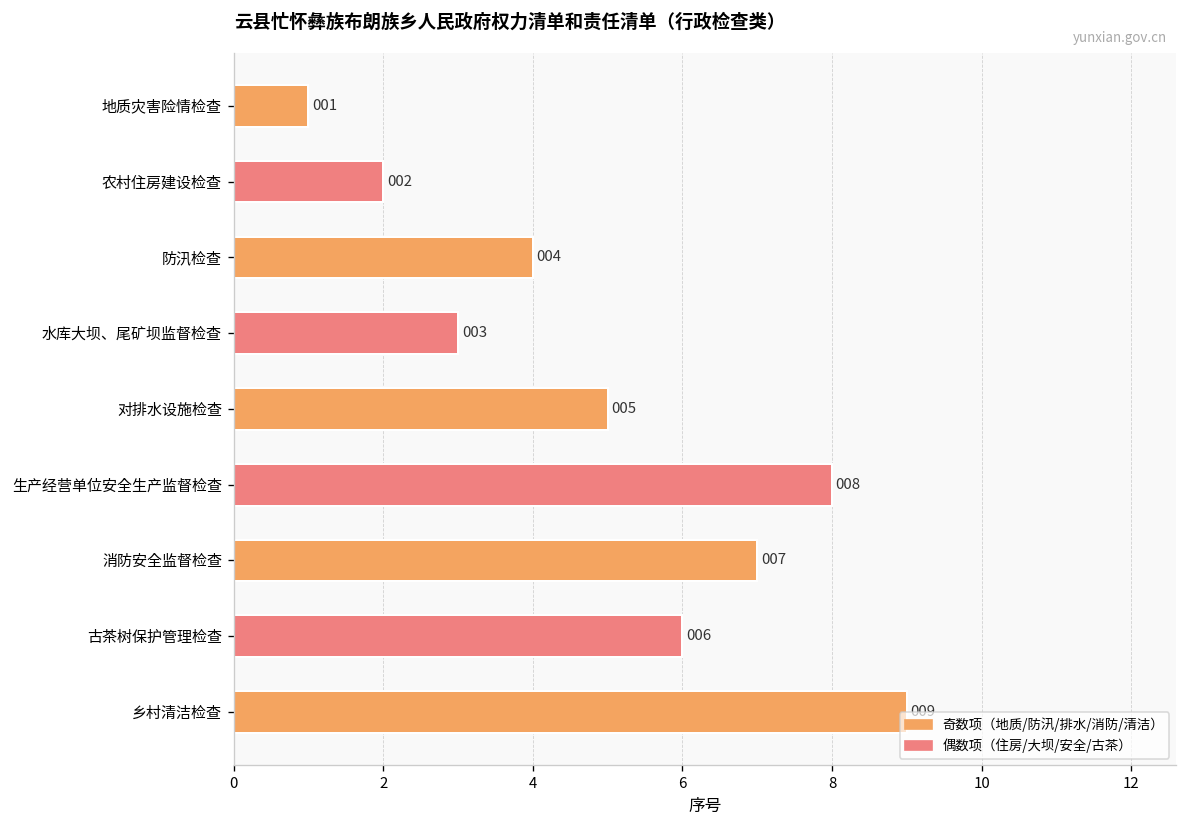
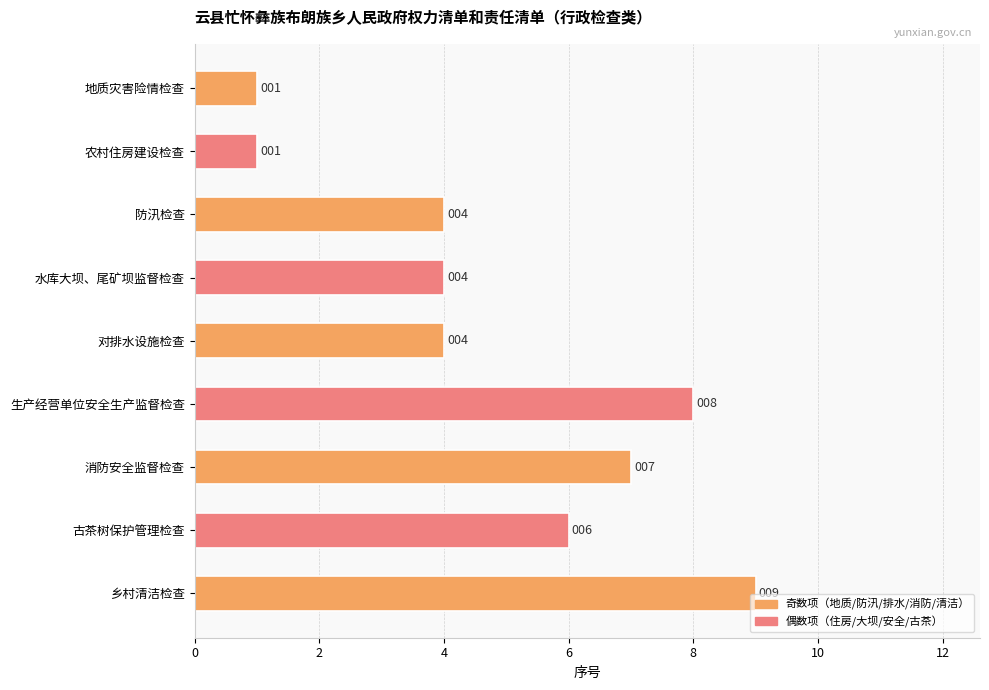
农村住房建设检查: 002 -> 001
水库大坝、尾矿坝监督检查: 003 -> 004
对排水设施检查: 005 -> 004
